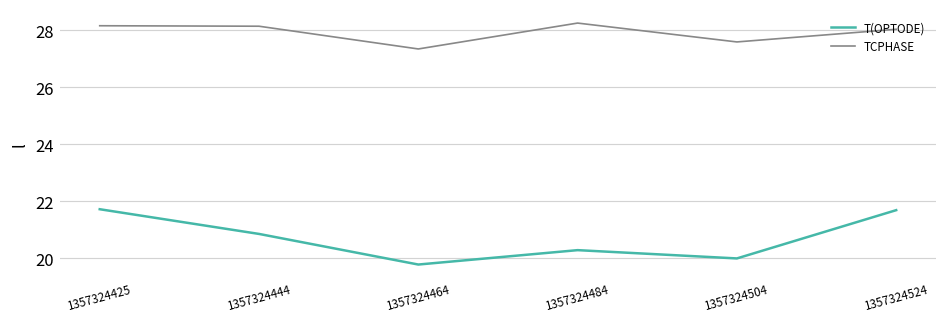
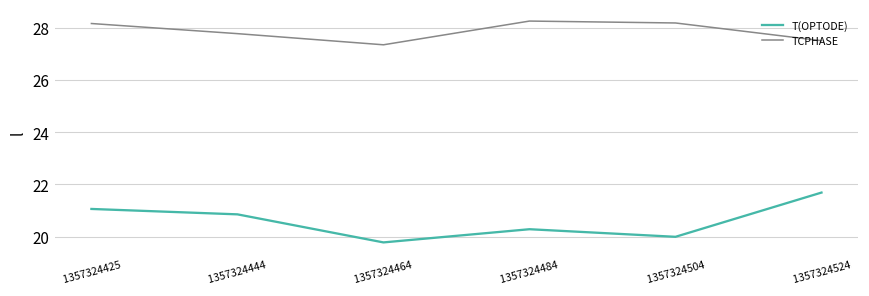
T(OPTODE), 1357324425: 21.7 -> 21.1
TCPHASE, 1357324444: 28.1 -> 27.8
TCPHASE, 1357324504: 27.6 -> 28.2
TCPHASE, 1357324524: 28.0 -> 27.5
